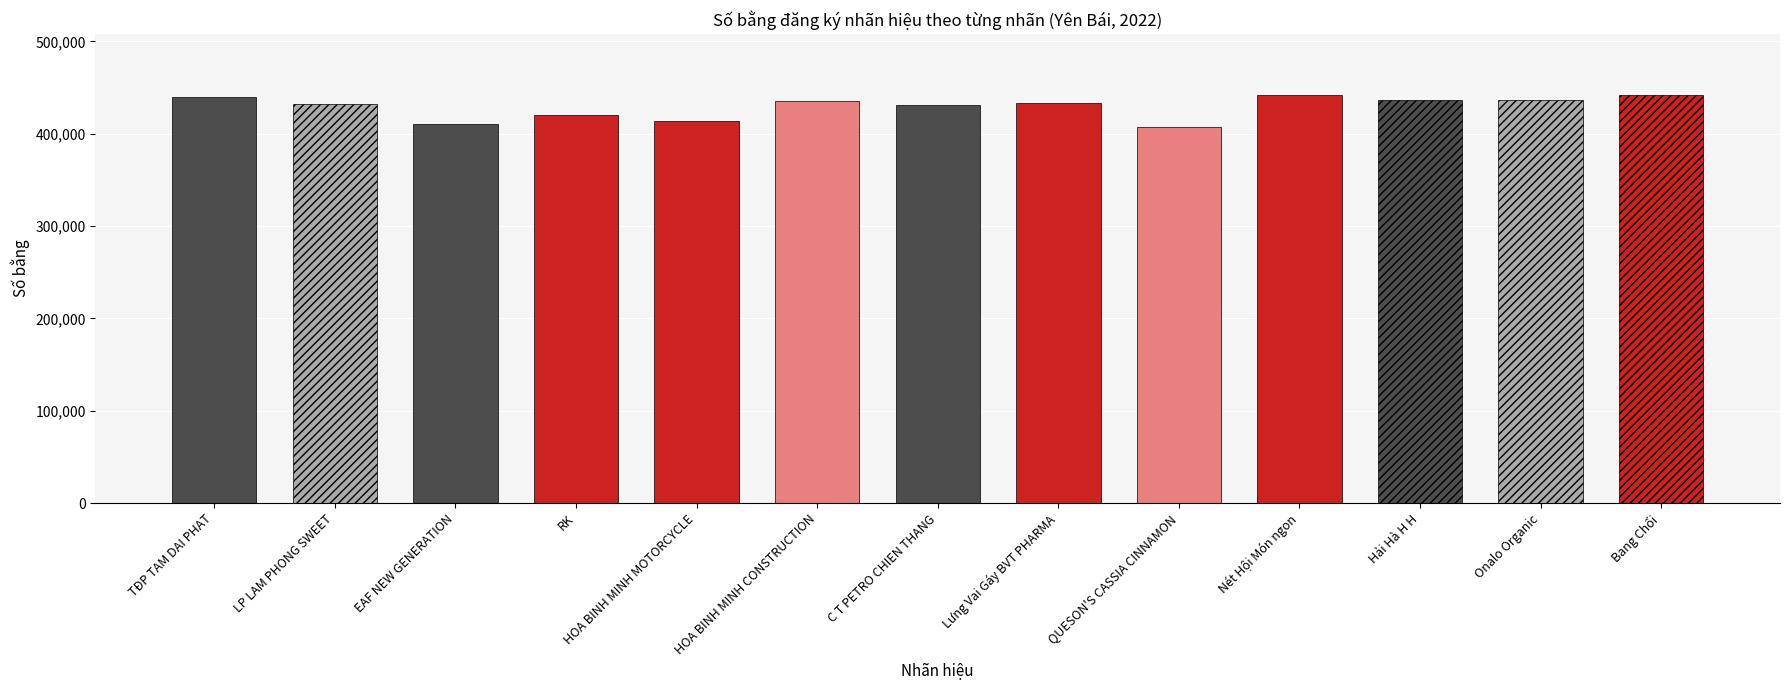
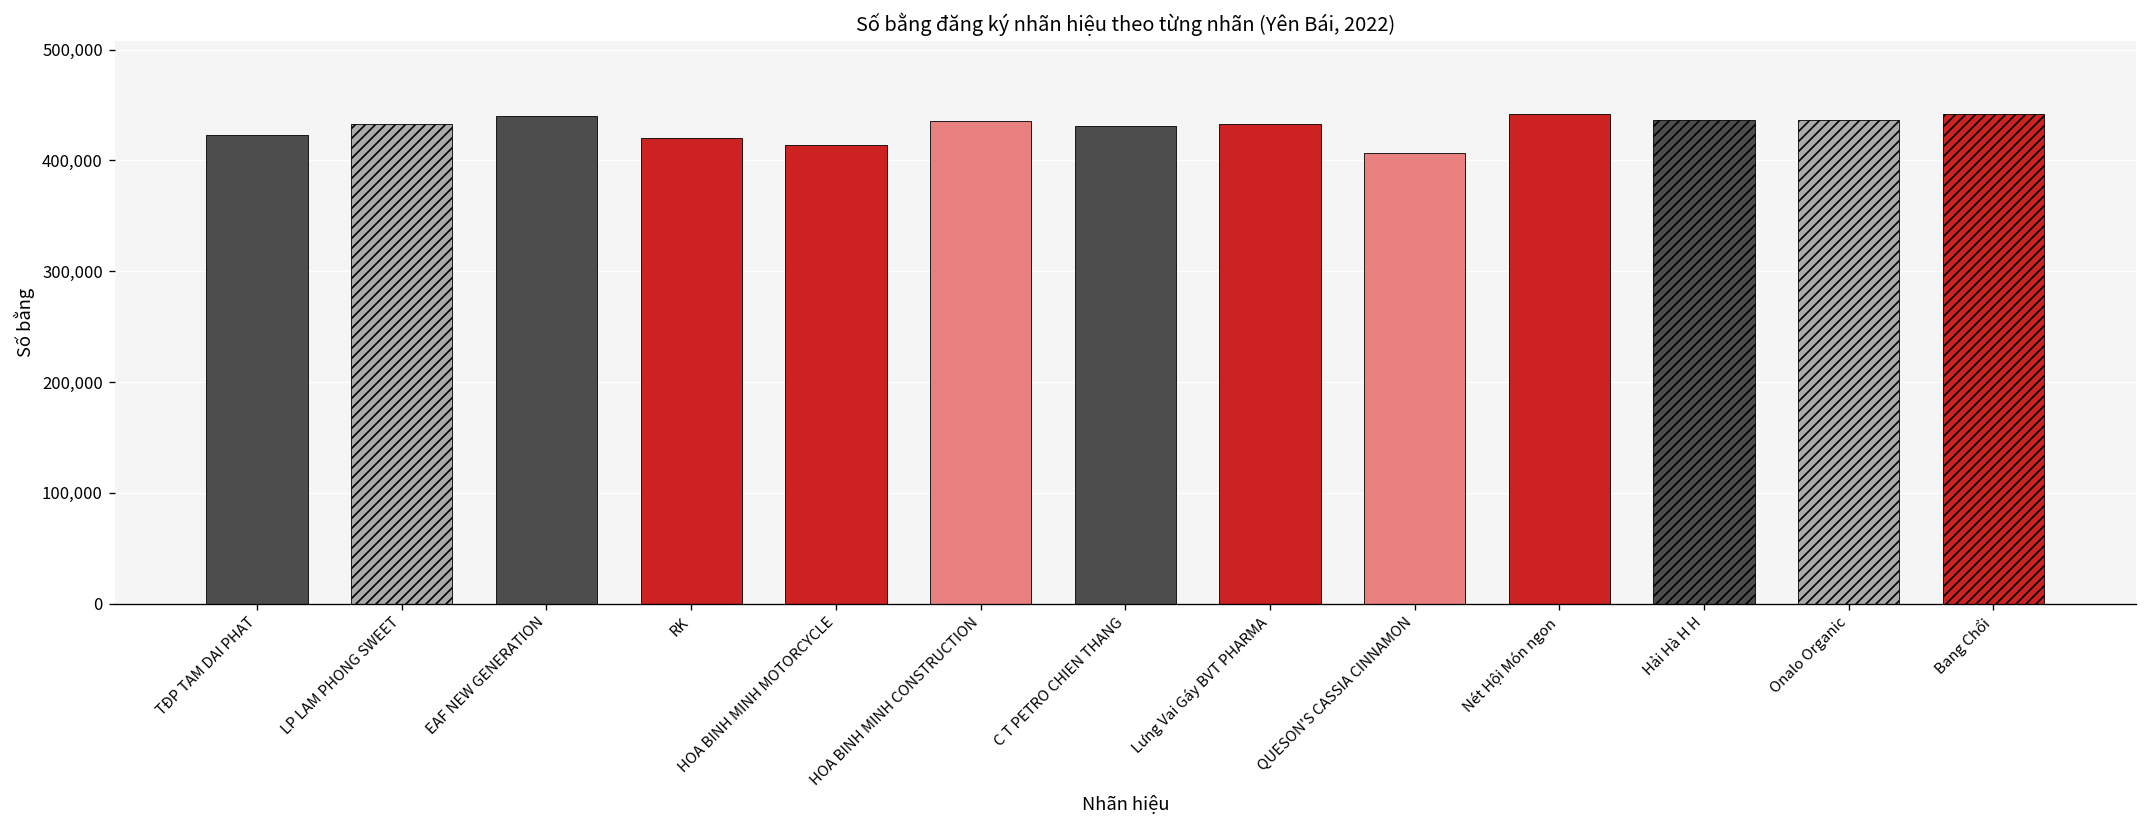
TĐP TAM DAI PHAT: 440,000 -> 420,000
EAF NEW GENERATION: 410,000 -> 440,000
